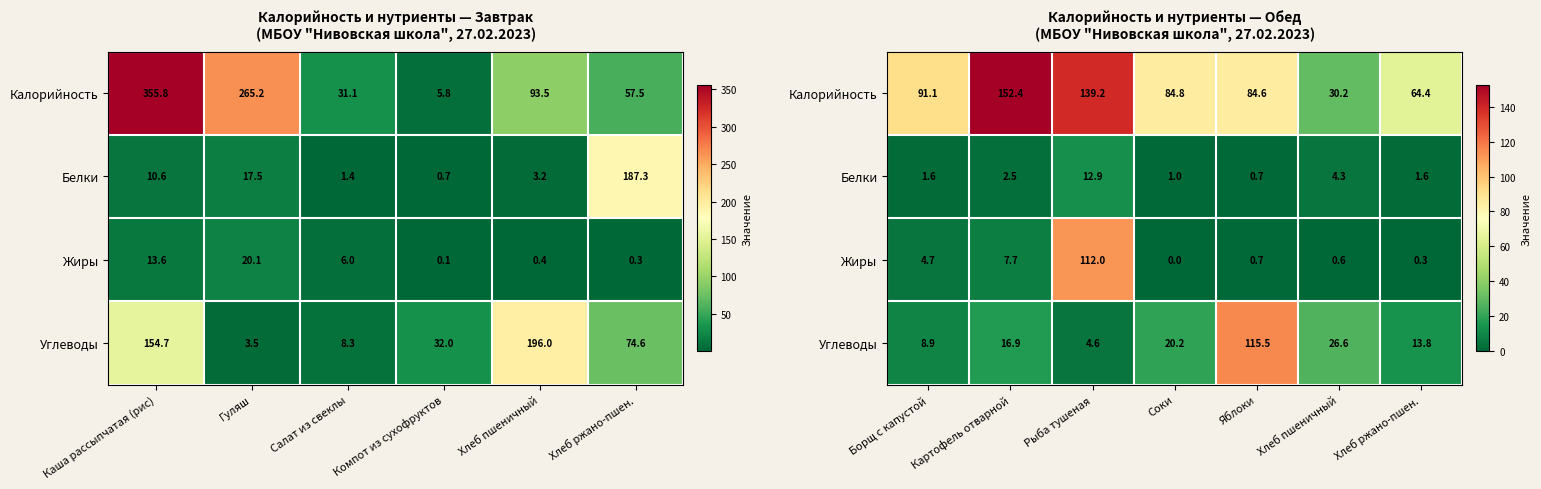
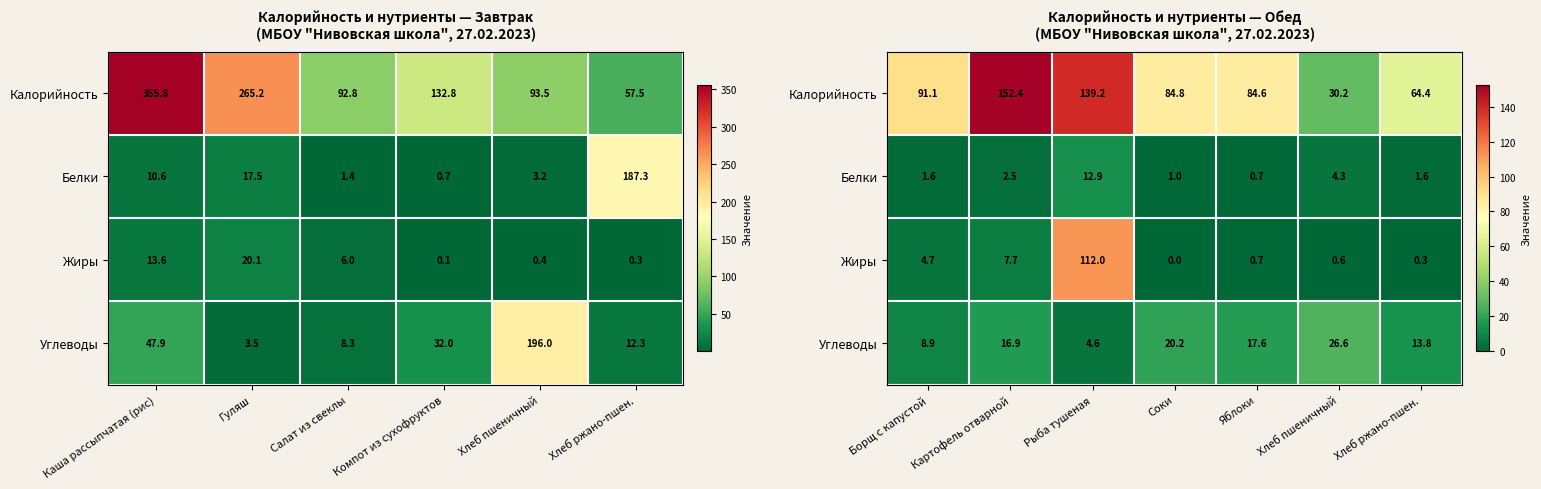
Калорийность и нутриенты — Завтрак (МБОУ "Нивовская школа", 27.02.2023), Калорийность, Салат из свеклы: 31.1 -> 92.8
Калорийность и нутриенты — Завтрак (МБОУ "Нивовская школа", 27.02.2023), Калорийность, Компот из сухофруктов: 5.8 -> 132.8
Калорийность и нутриенты — Завтрак (МБОУ "Нивовская школа", 27.02.2023), Углеводы, Каша рассыпчатая (рис): 154.7 -> 47.9
Калорийность и нутриенты — Завтрак (МБОУ "Нивовская школа", 27.02.2023), Углеводы, Хлеб ржано-пшен.: 74.6 -> 12.3
Калорийность и нутриенты — Обед (МБОУ "Нивовская школа", 27.02.2023), Углеводы, Яблоки: 115.5 -> 17.6
